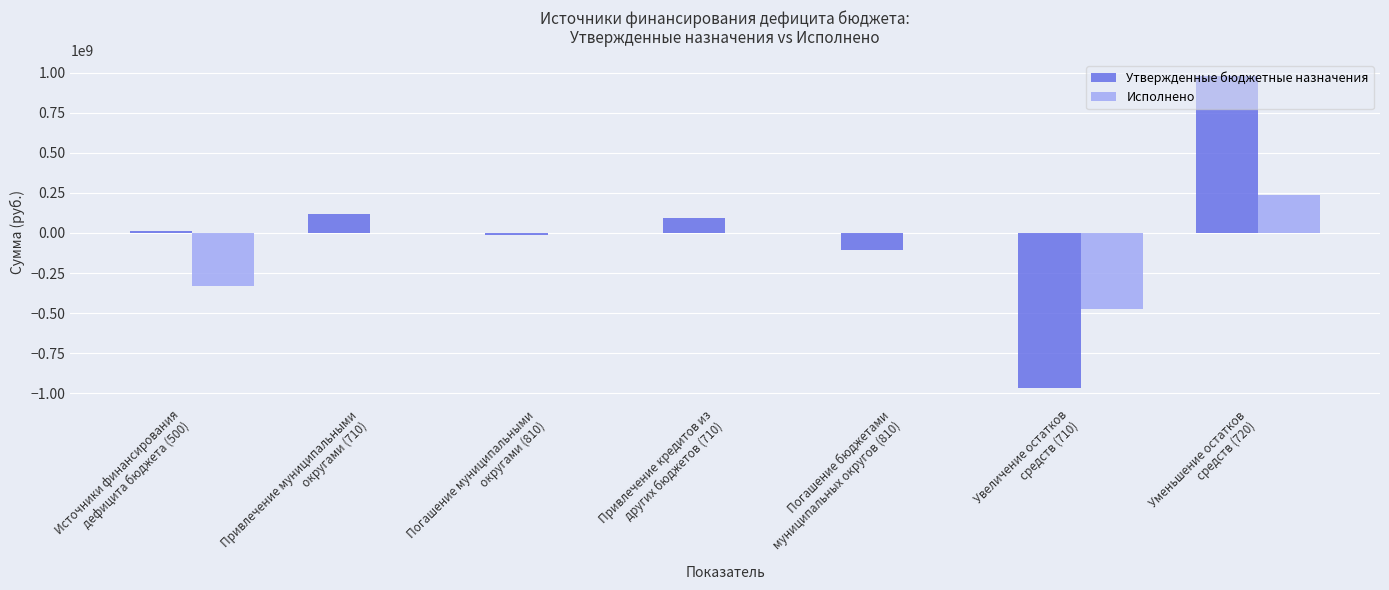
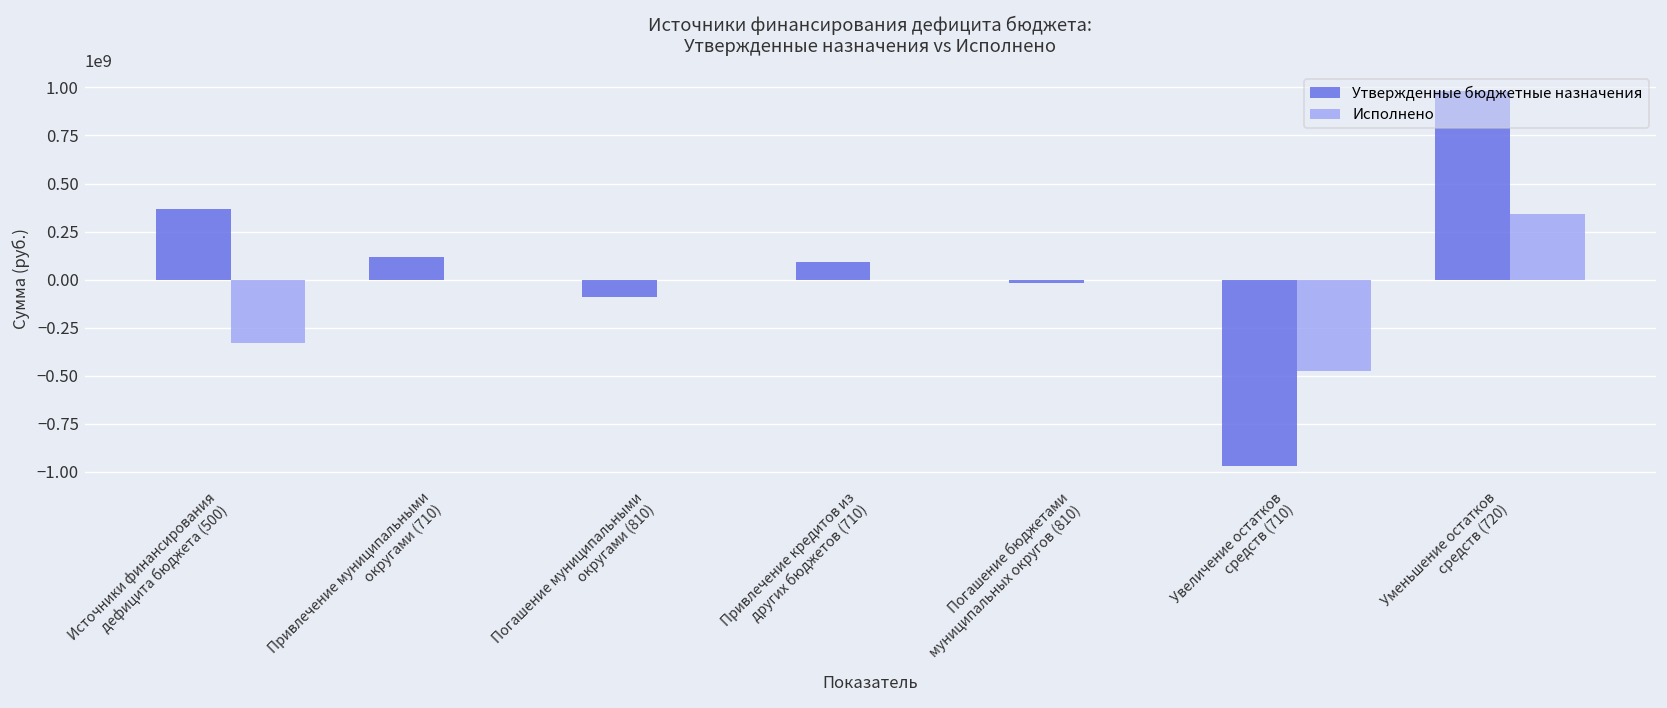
Утвержденные бюджетные назначения, Источники финансирования дефицита бюджета (500): 10000000 -> 370000000
Утвержденные бюджетные назначения, Погашение муниципальными округами (810): -10000000 -> -90000000
Утвержденные бюджетные назначения, Погашение бюджетами муниципальных округов (810): -100000000 -> -20000000
Исполнено, Уменьшение остатков средств (720): 240000000 -> 340000000
